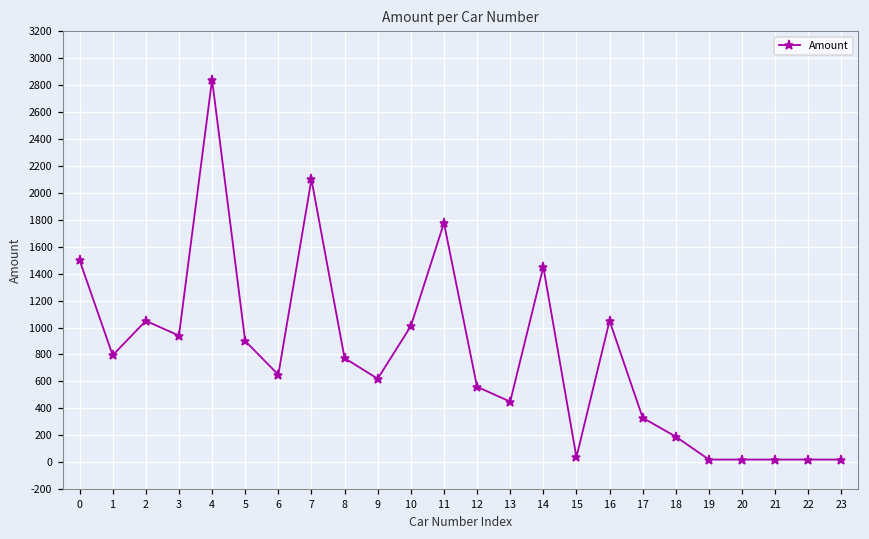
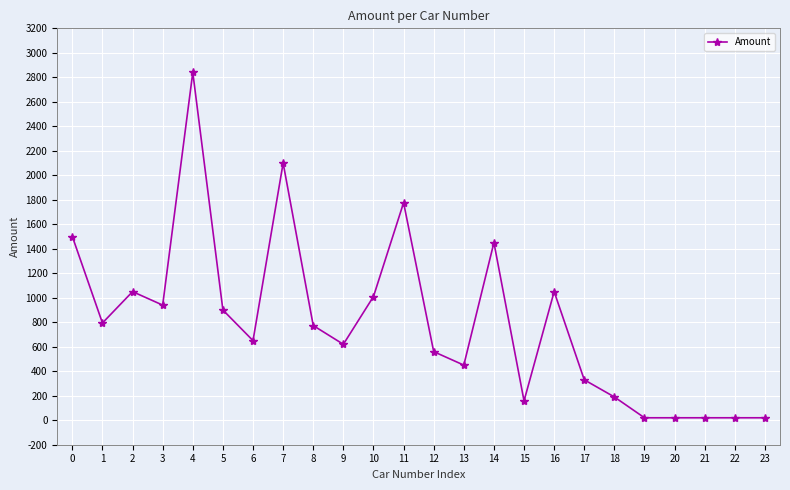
15: 40 -> 160
